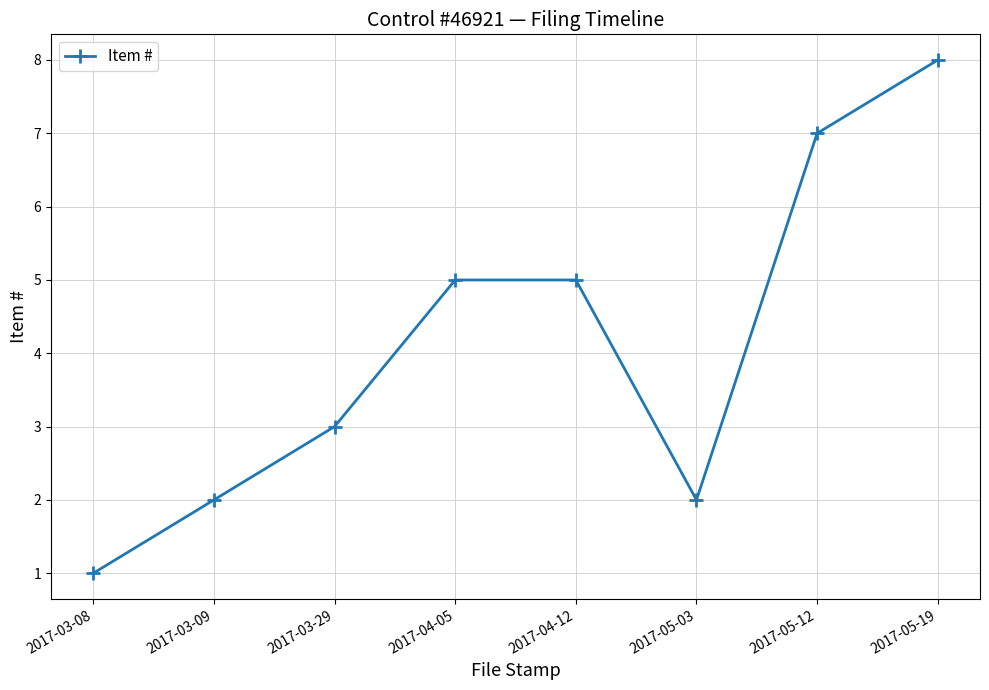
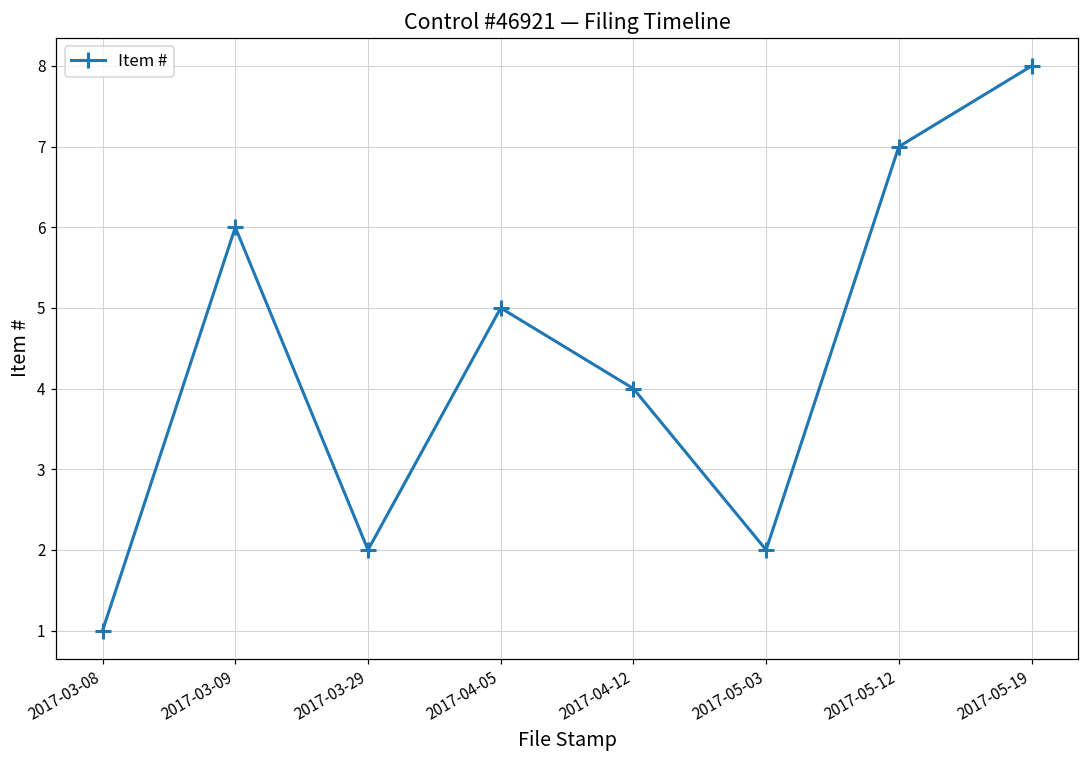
2017-03-09: 2 -> 6
2017-03-29: 3 -> 2
2017-04-12: 5 -> 4
